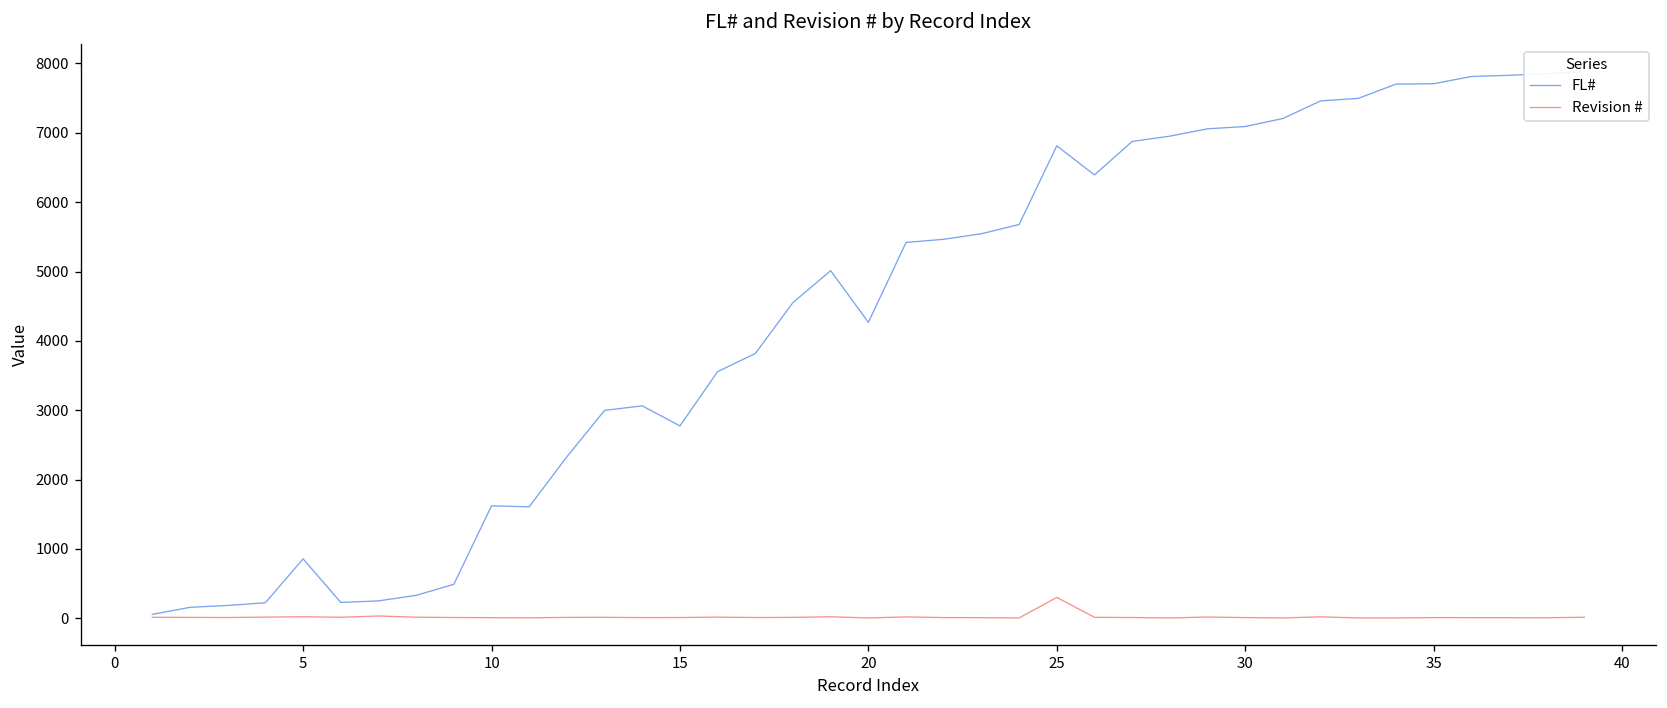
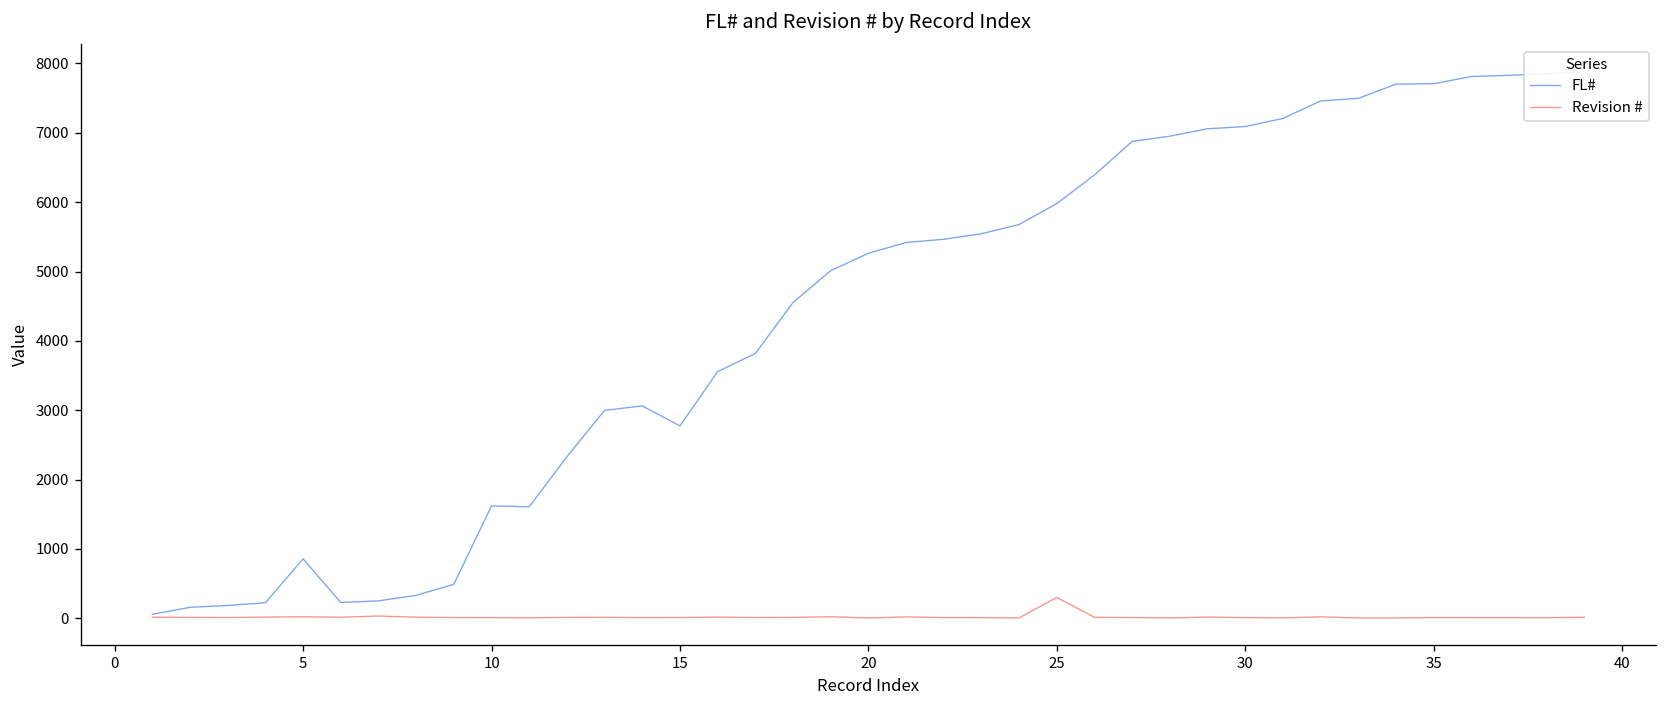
FL#, 20: 4300 -> 5300
FL#, 25: 6800 -> 6000
